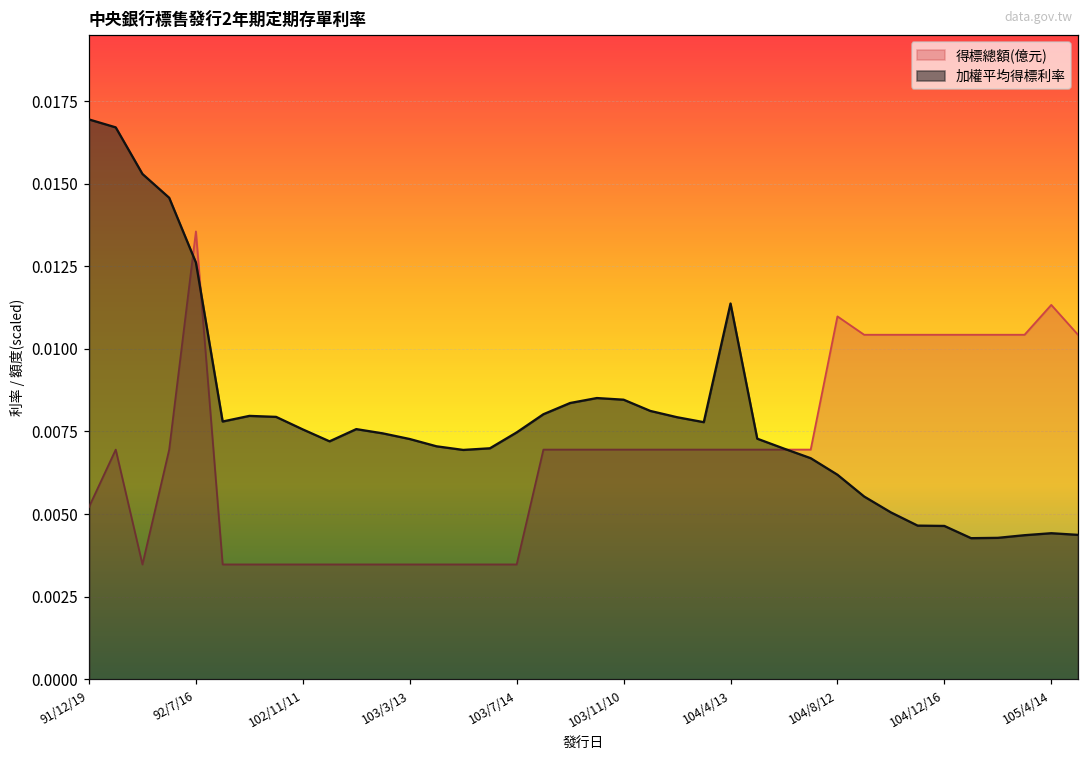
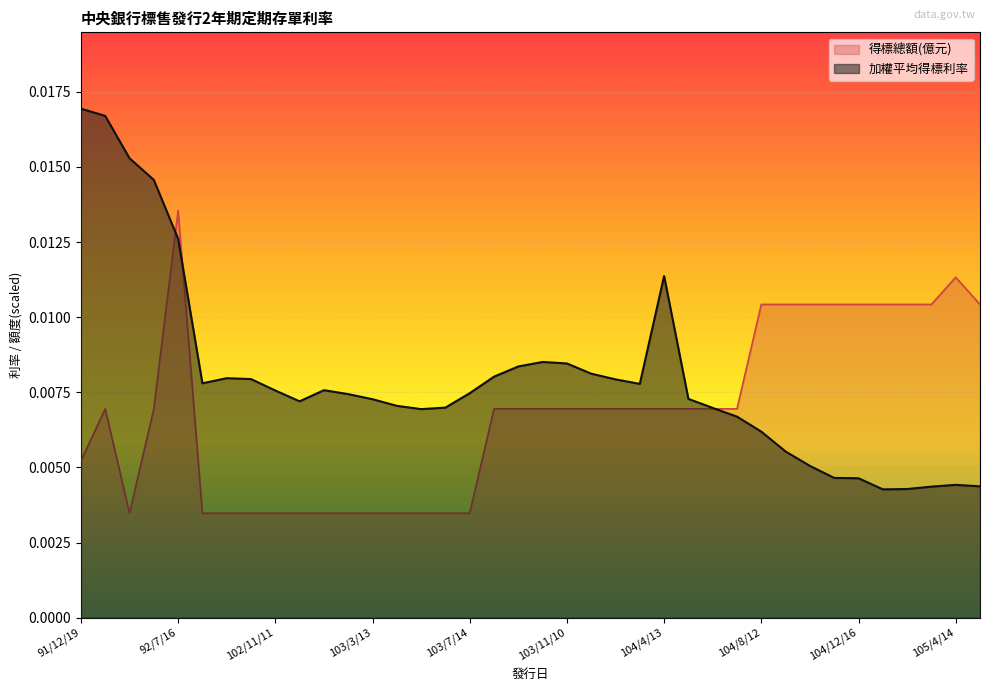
得標總額(億元), 104/8/12: 0.0110 -> 0.0104
